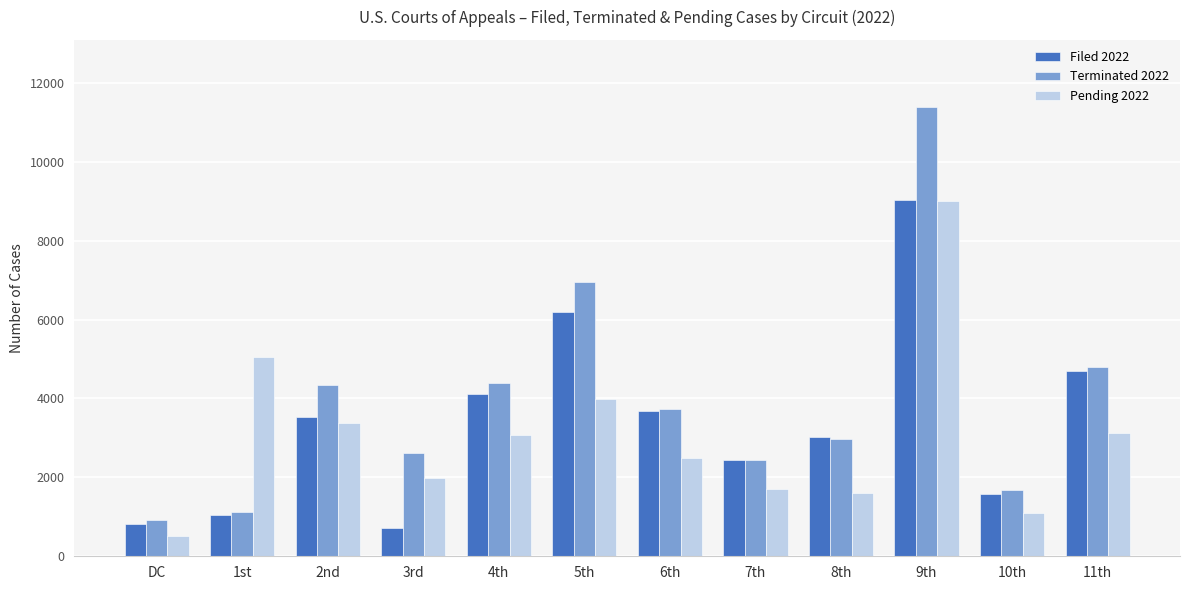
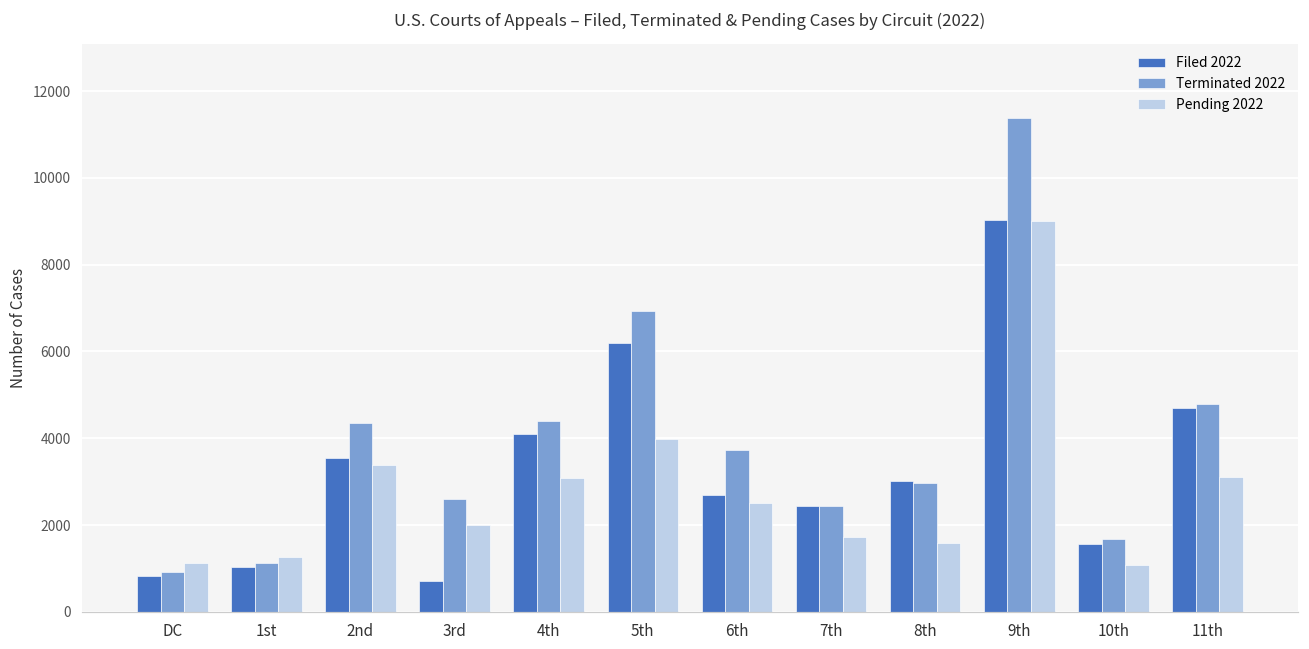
Pending 2022, DC: 500 -> 1100
Pending 2022, 1st: 5100 -> 1300
Filed 2022, 6th: 3700 -> 2700
